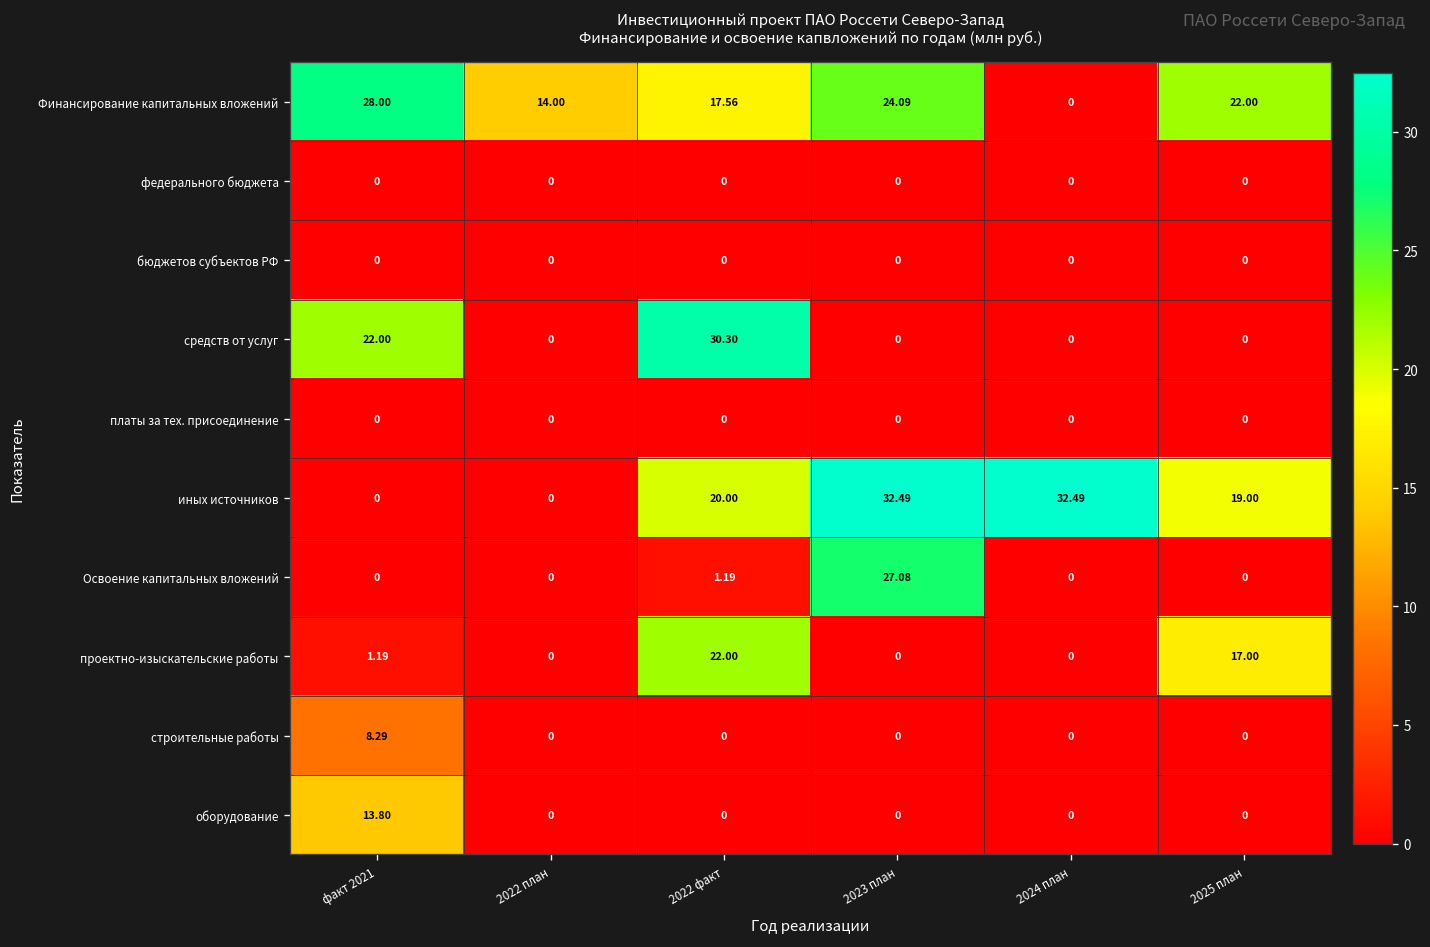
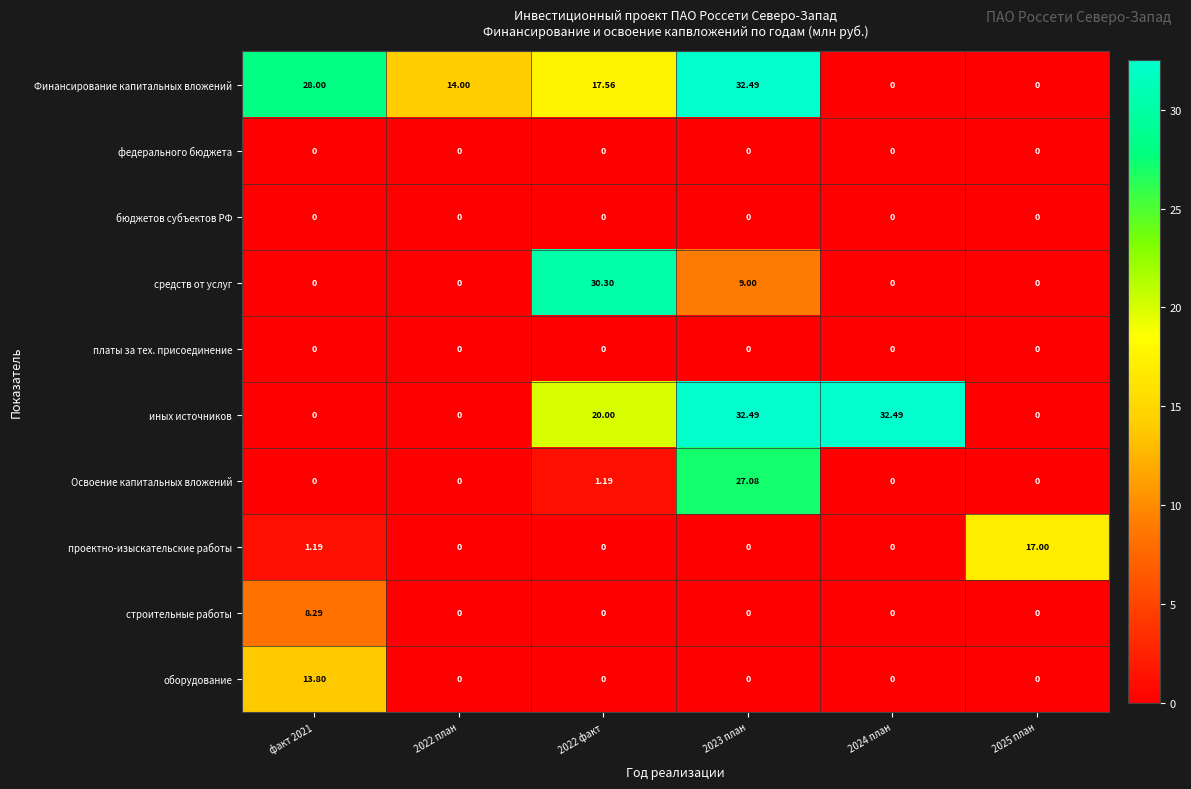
Финансирование капитальных вложений, 2023 план: 24.09 -> 32.49
Финансирование капитальных вложений, 2025 план: 22.00 -> 0
средств от услуг, факт 2021: 22.00 -> 0
средств от услуг, 2023 план: 0 -> 9.00
иных источников, 2025 план: 19.00 -> 0
проектно-изыскательские работы, 2022 факт: 22.00 -> 0
